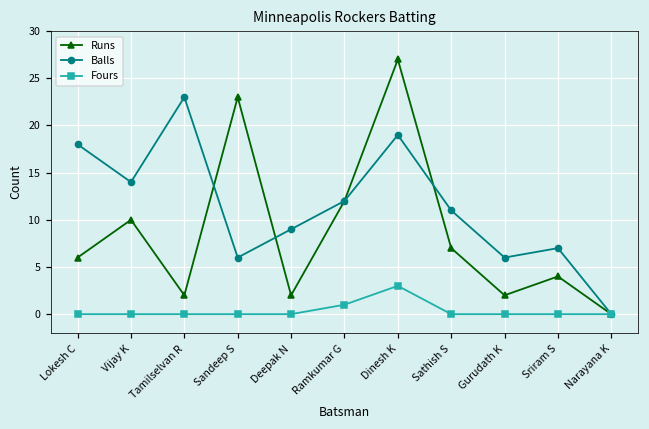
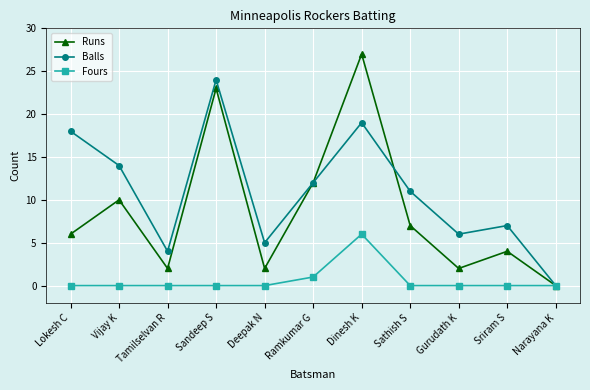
Balls, Tamilselvan R: 23 -> 4
Balls, Sandeep S: 6 -> 24
Balls, Deepak N: 9 -> 5
Fours, Dinesh K: 3 -> 6
